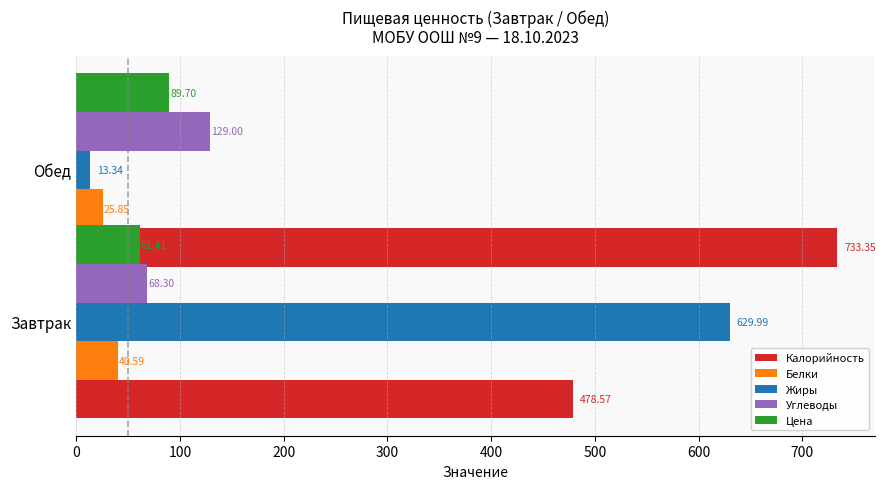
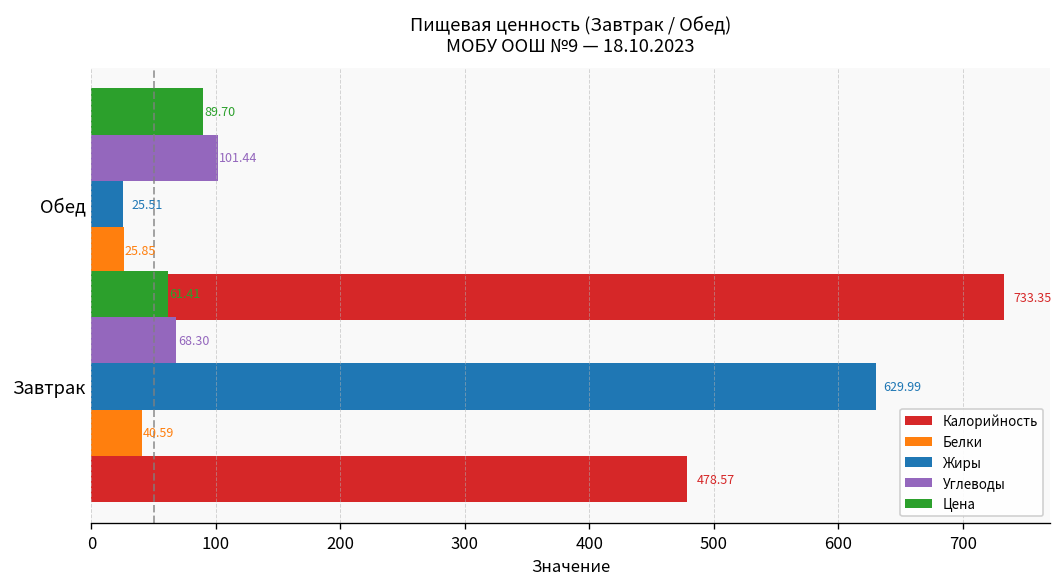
Углеводы, Обед: 129.00 -> 101.44
Жиры, Обед: 13.34 -> 25.51
